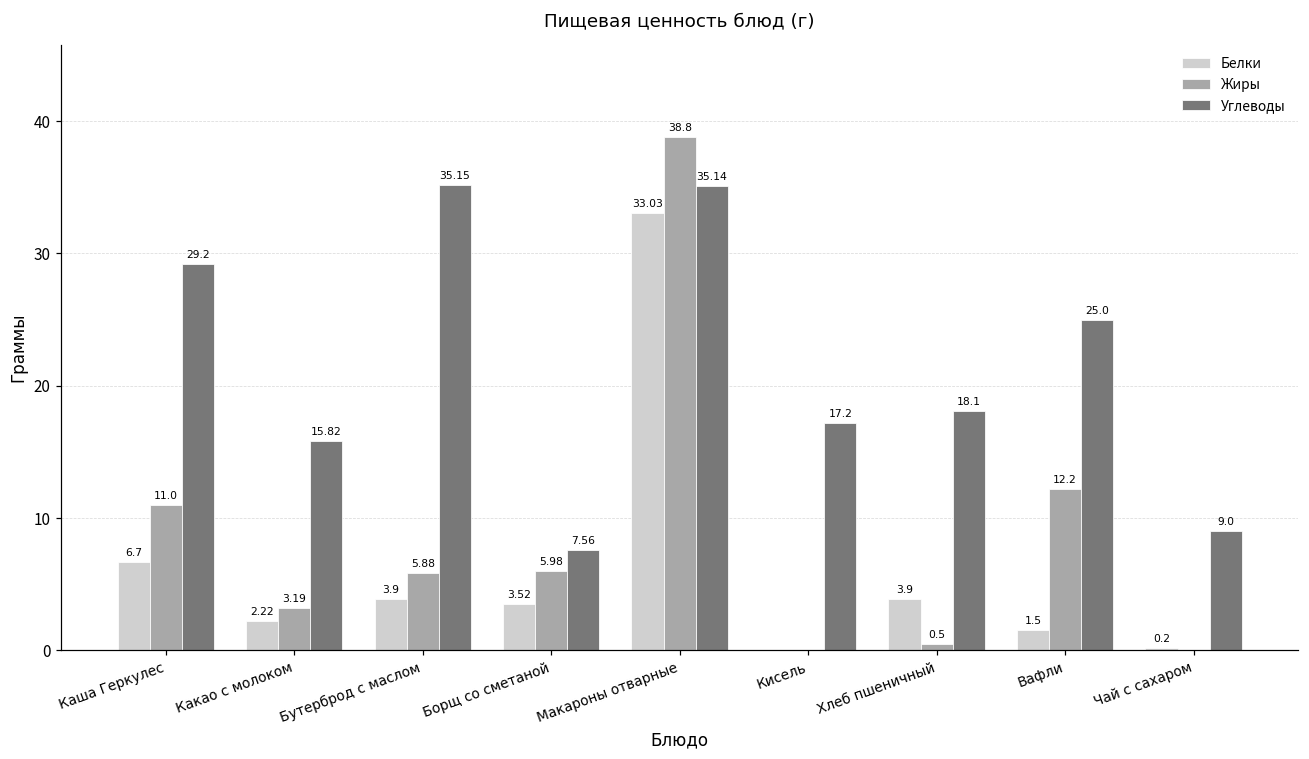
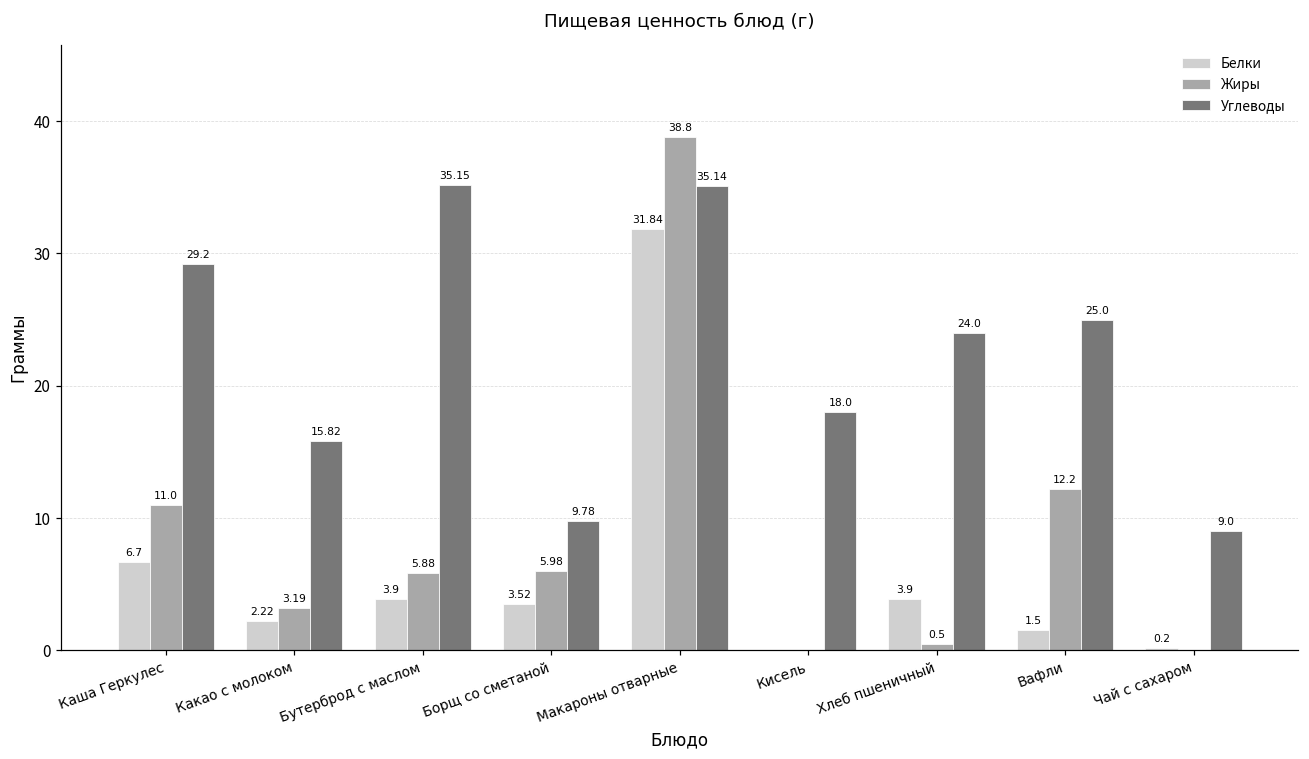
Углеводы, Борщ со сметаной: 7.56 -> 9.78
Белки, Макароны отварные: 33.03 -> 31.84
Углеводы, Кисель: 17.2 -> 18.0
Углеводы, Хлеб пшеничный: 18.1 -> 24.0
